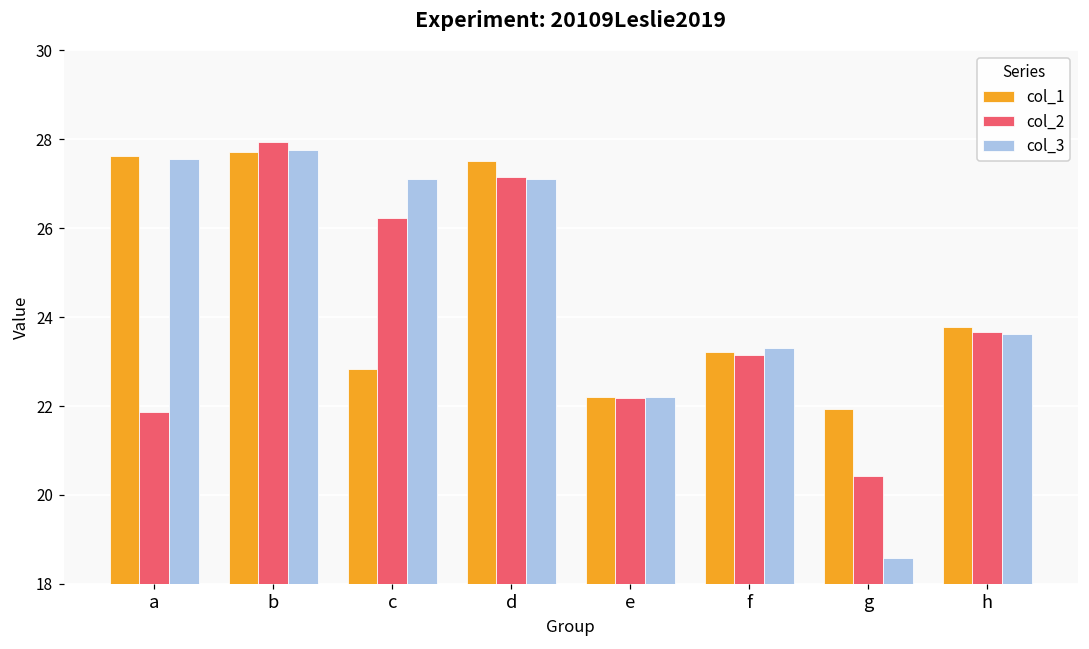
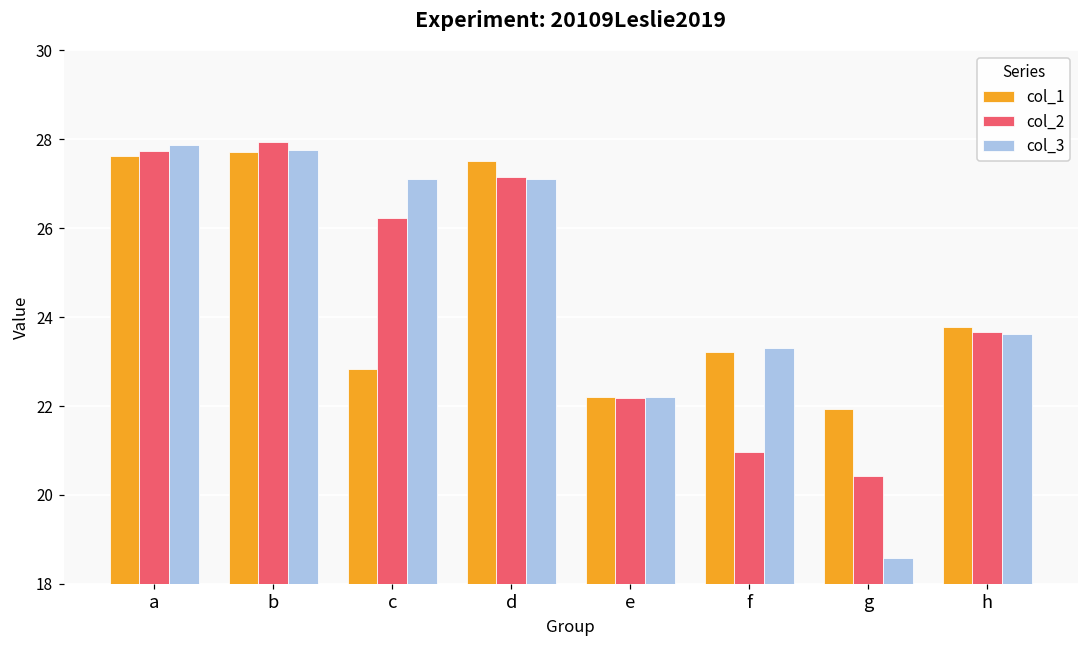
col_2, a: 21.9 -> 27.7
col_3, a: 27.6 -> 27.9
col_2, f: 23.2 -> 21.0
